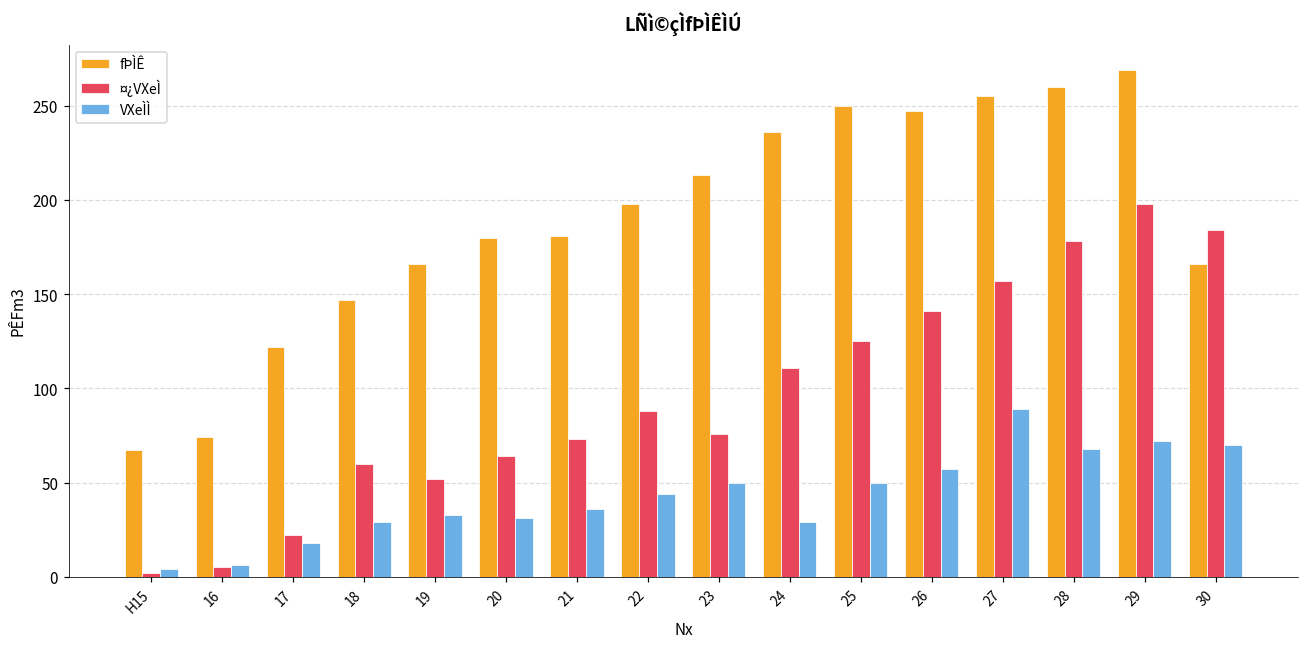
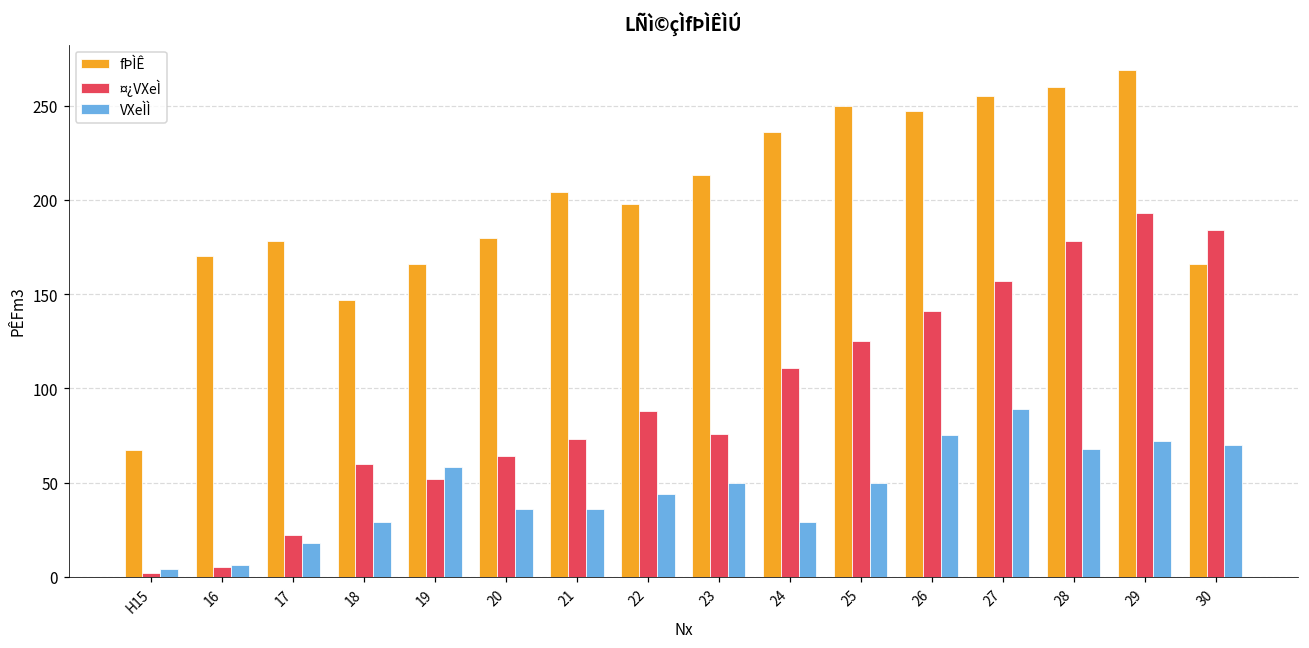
fÞÌÊ, 16: 74 -> 170
fÞÌÊ, 17: 122 -> 178
VXeÌÌ, 19: 33 -> 58
VXeÌÌ, 20: 31 -> 36
fÞÌÊ, 21: 181 -> 204
VXeÌÌ, 26: 57 -> 75
¤¿VXeÌ, 29: 198 -> 193
